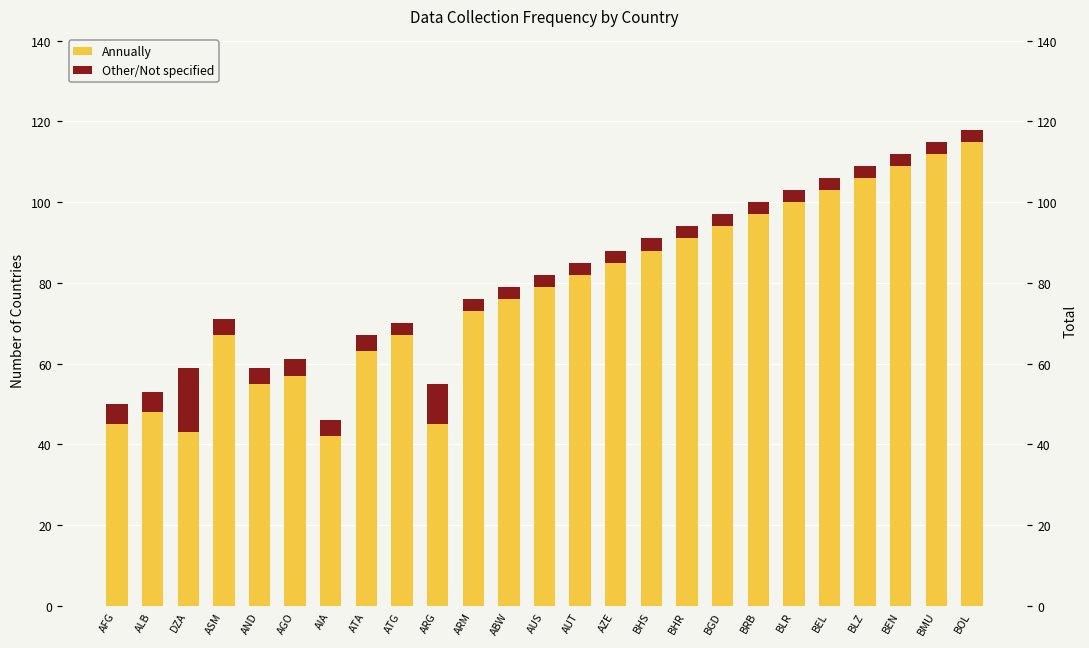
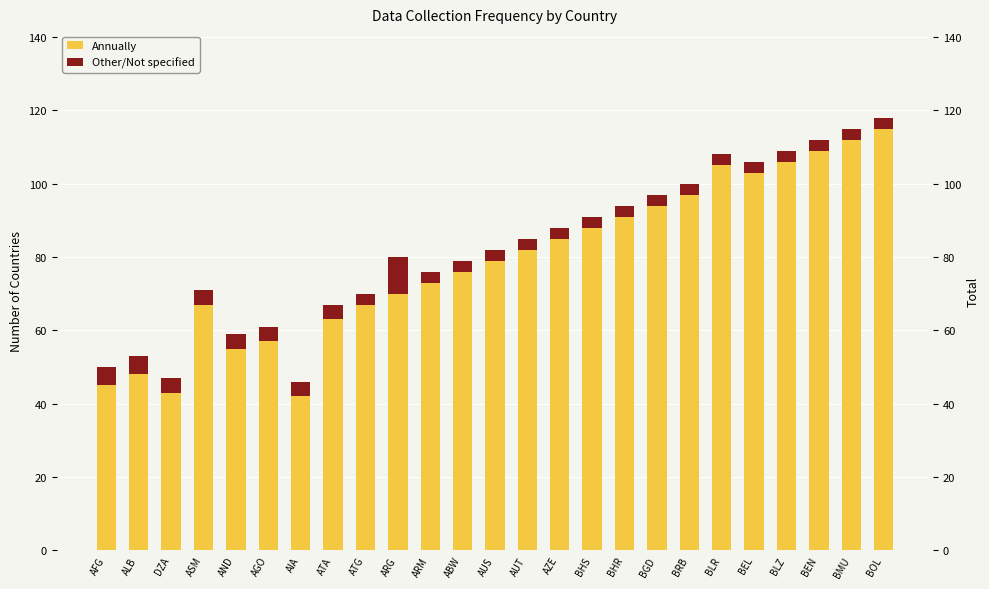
Other/Not specified, DZA: 16 -> 4
Annually, ARG: 45 -> 70
Annually, BLR: 100 -> 105
